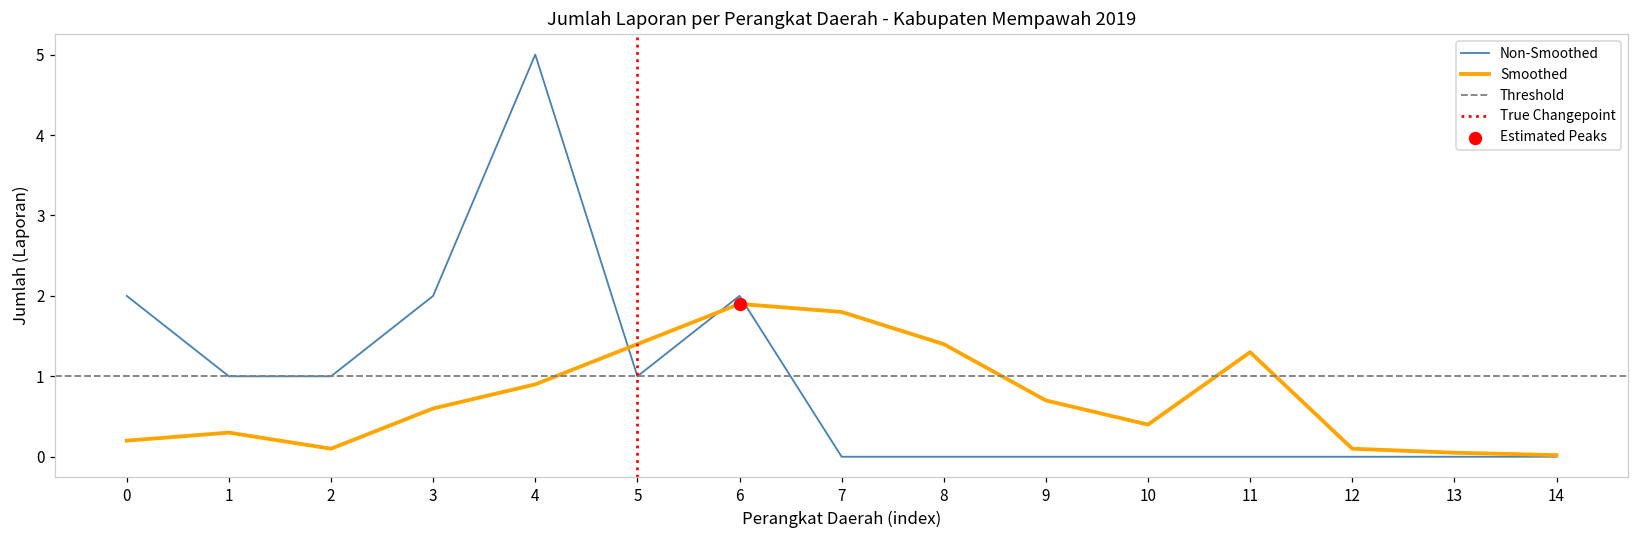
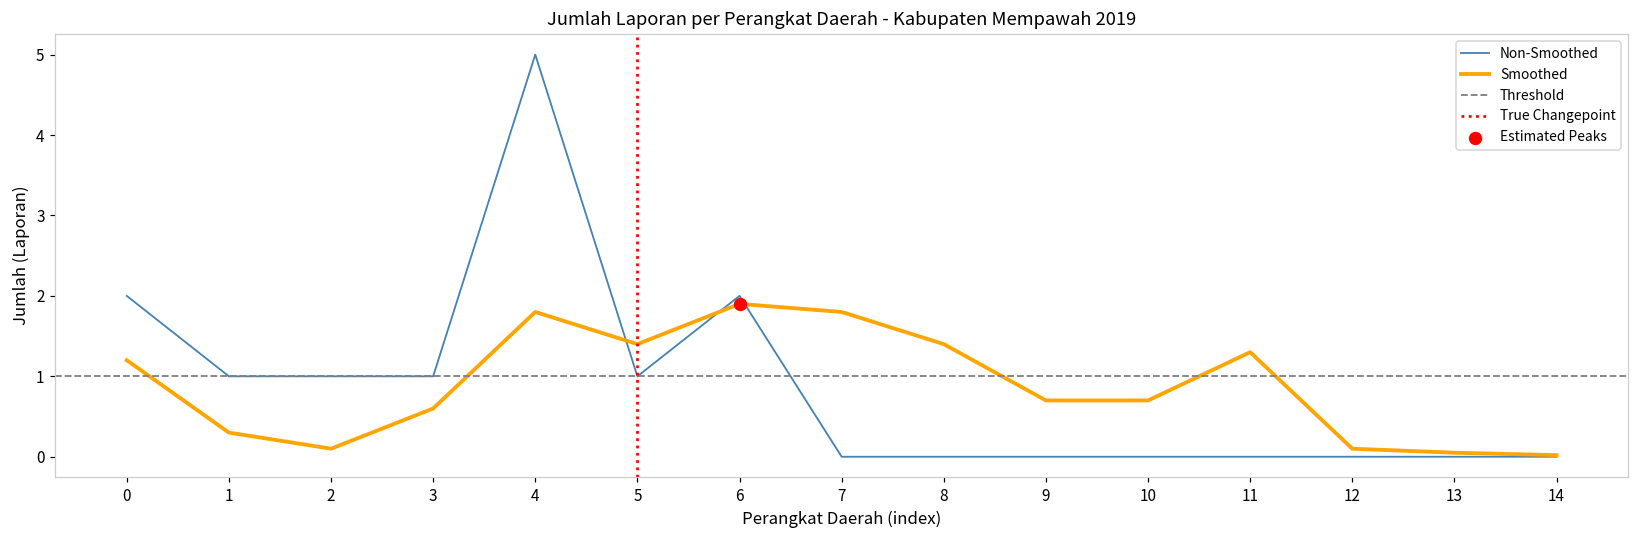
Smoothed, 0: 0.2 -> 1.2
Non-Smoothed, 3: 2 -> 1
Smoothed, 4: 0.9 -> 1.8
Smoothed, 10: 0.4 -> 0.7
